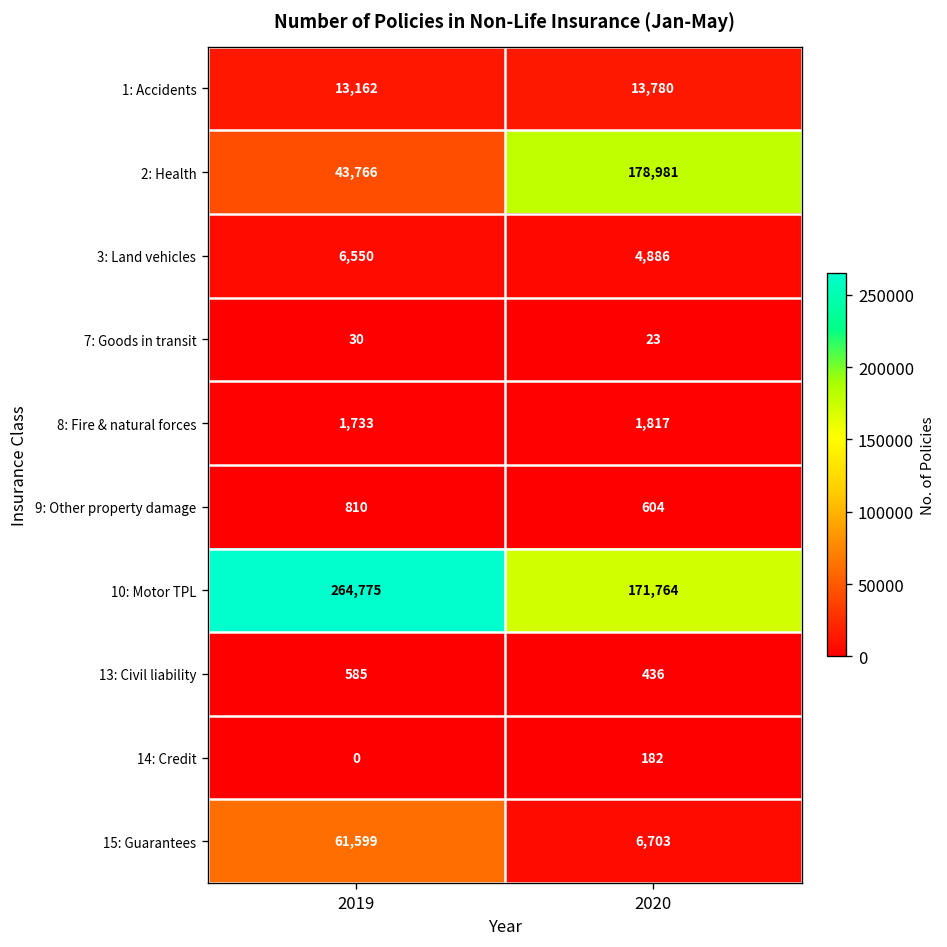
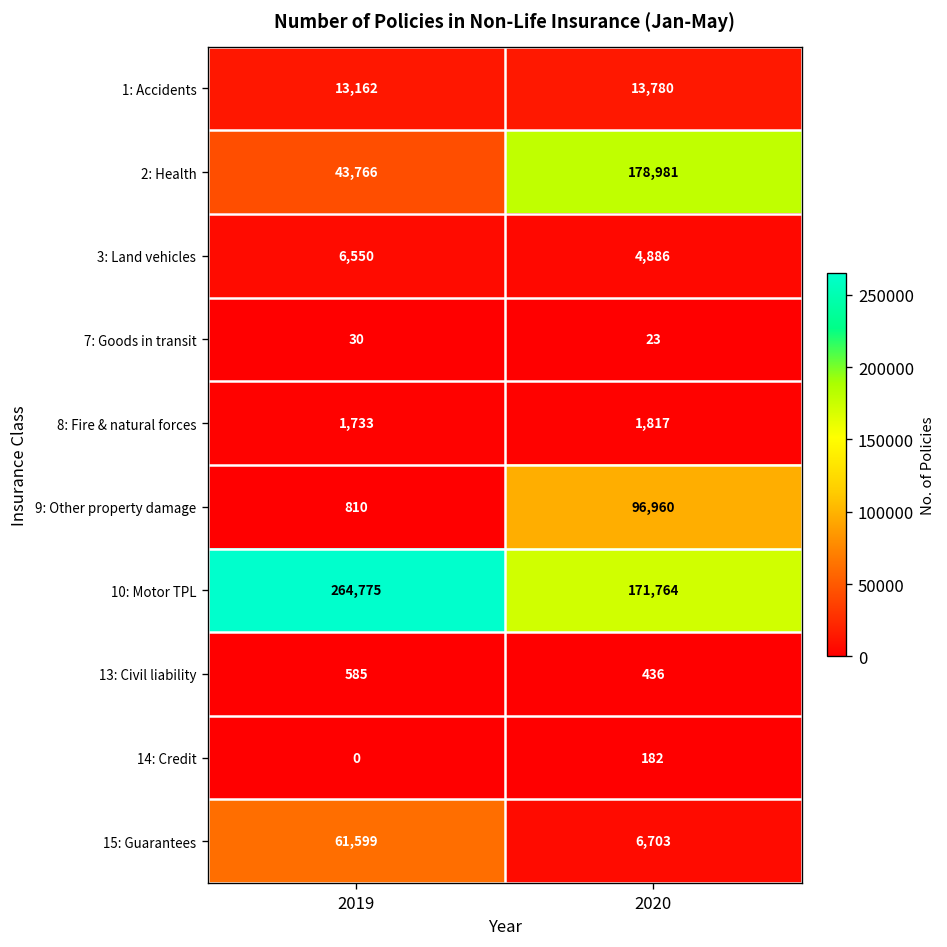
9: Other property damage, 2020: 604 -> 96,960
